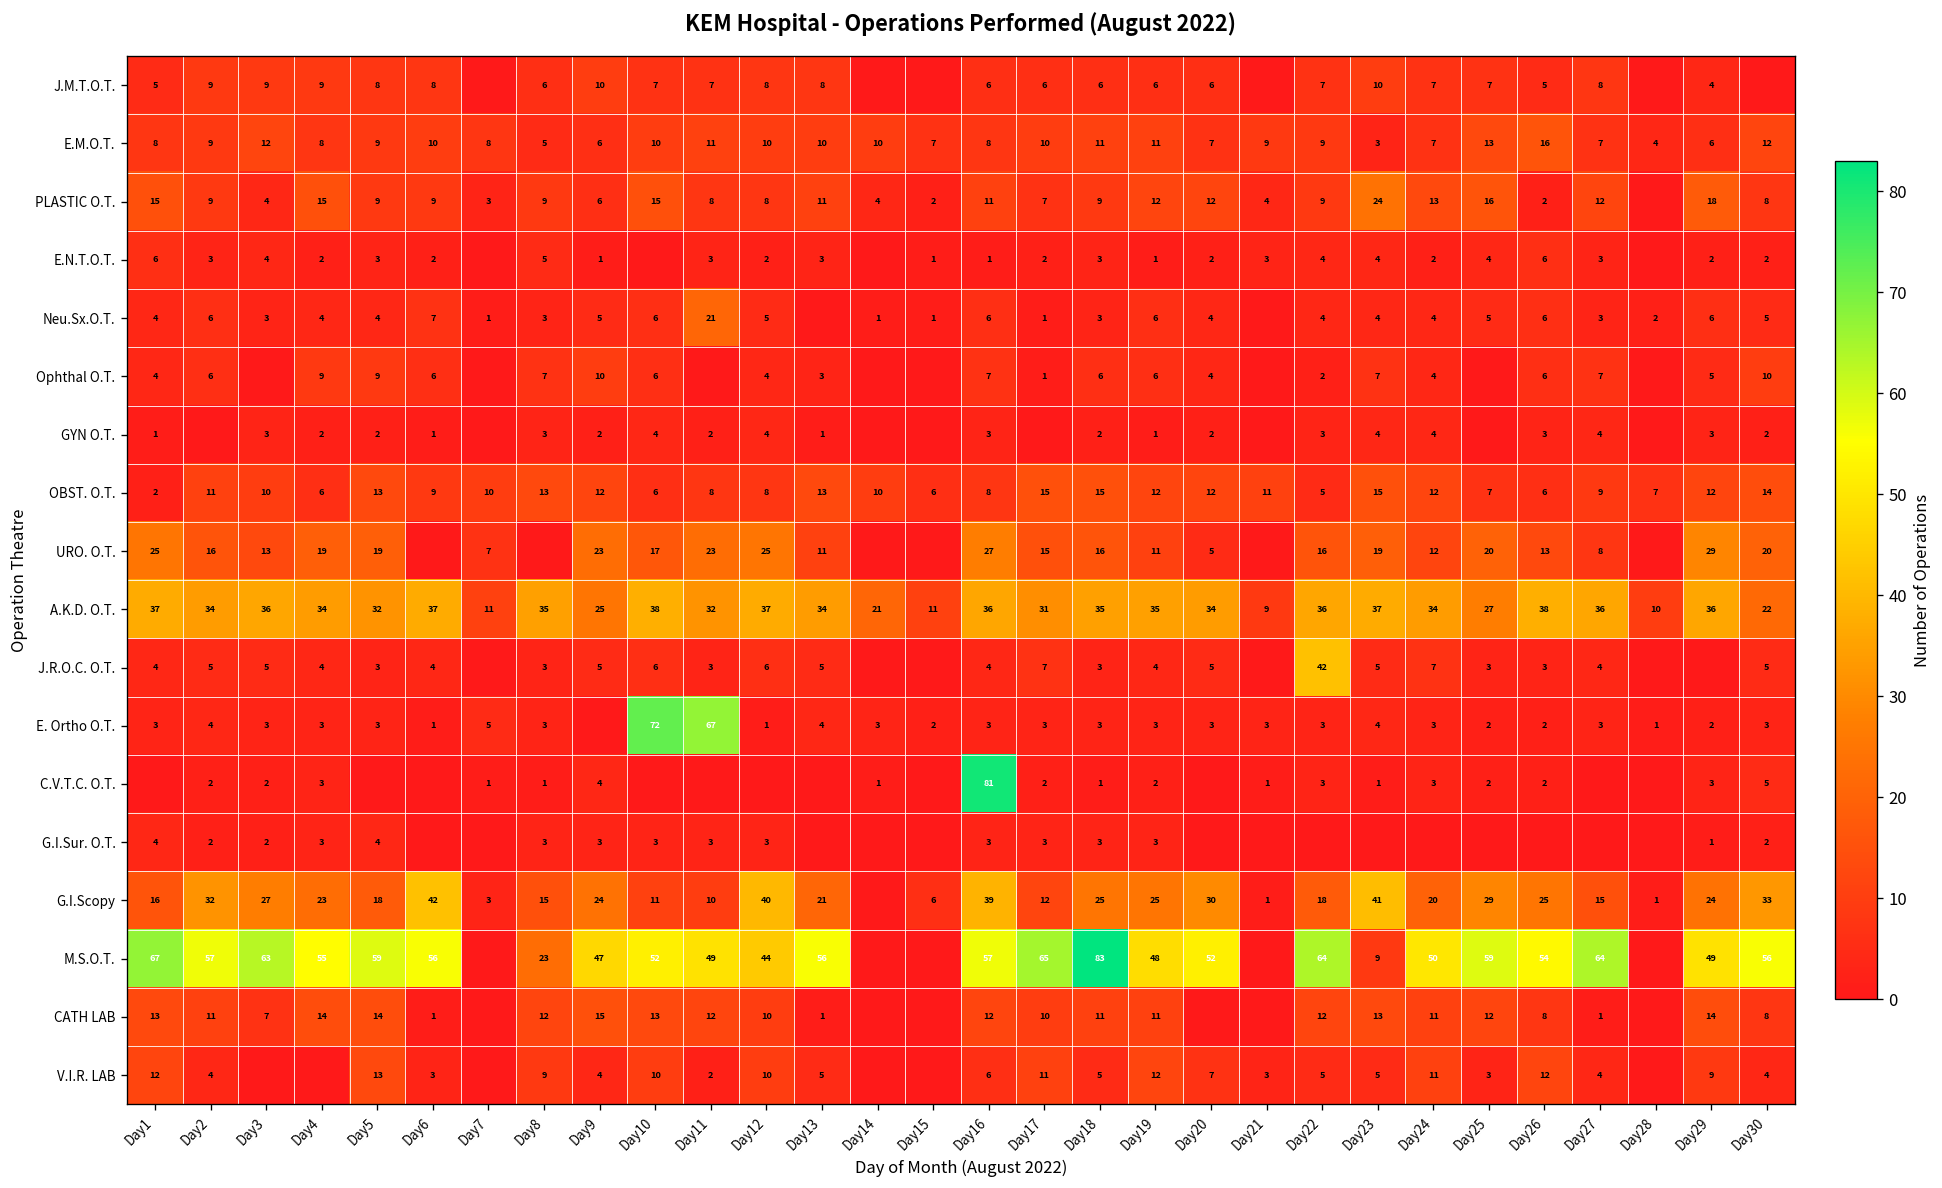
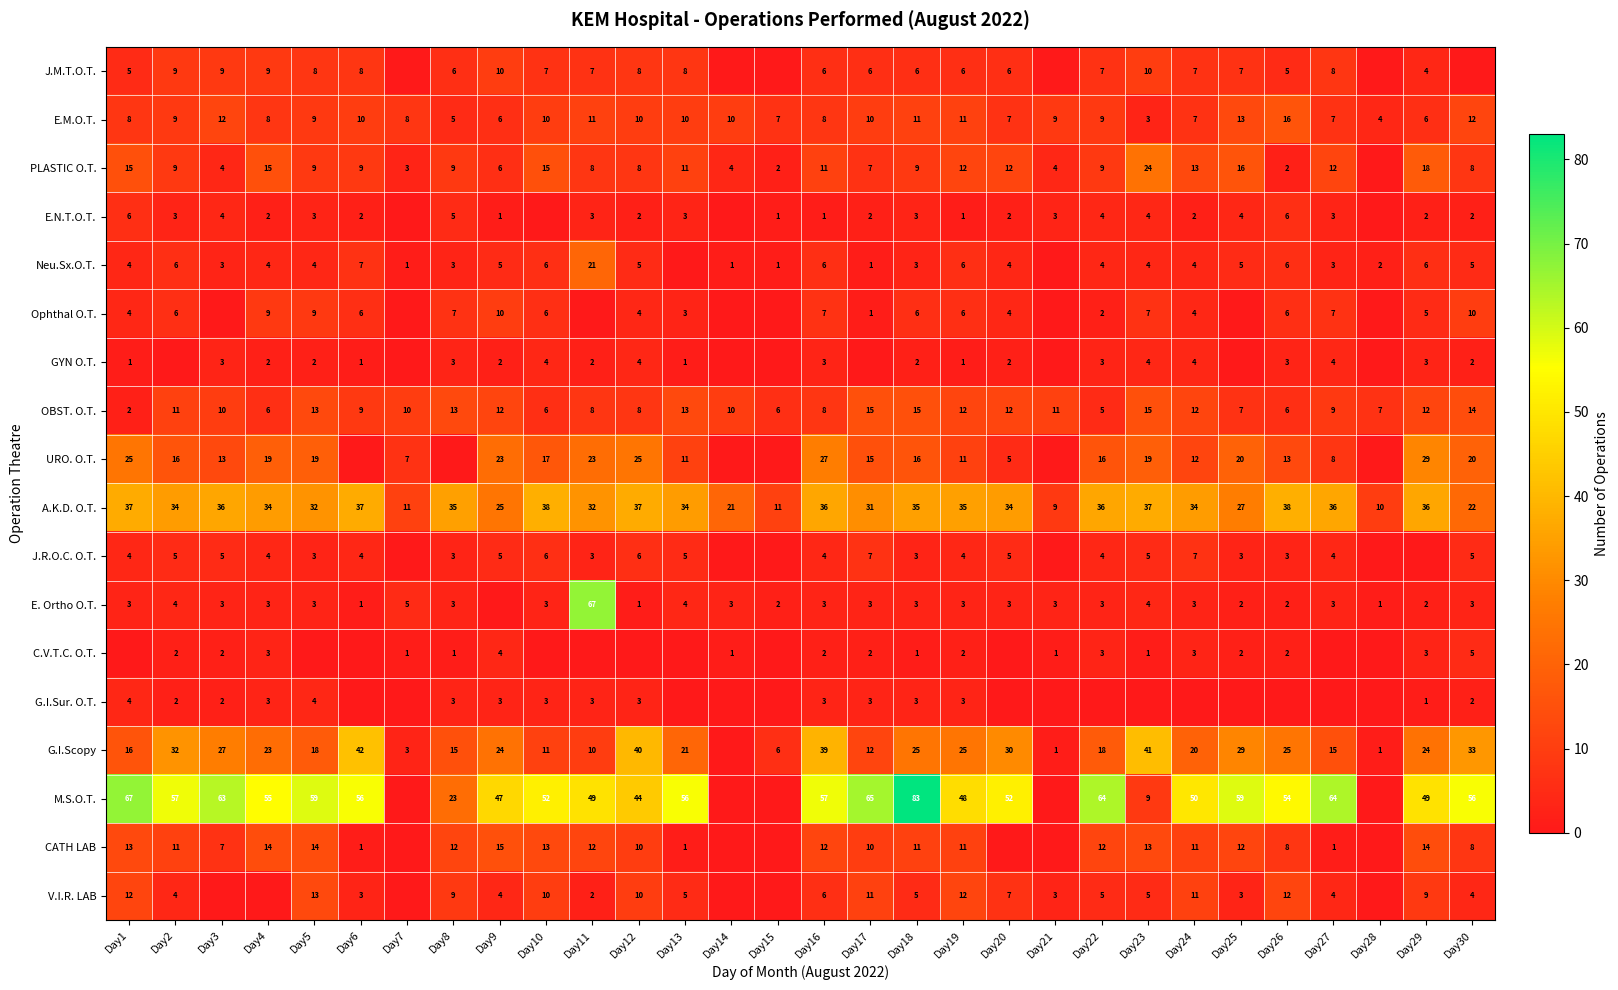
J.R.O.C. O.T., Day22: 42 -> 4
E. Ortho O.T., Day10: 72 -> 3
C.V.T.C. O.T., Day16: 81 -> 2
